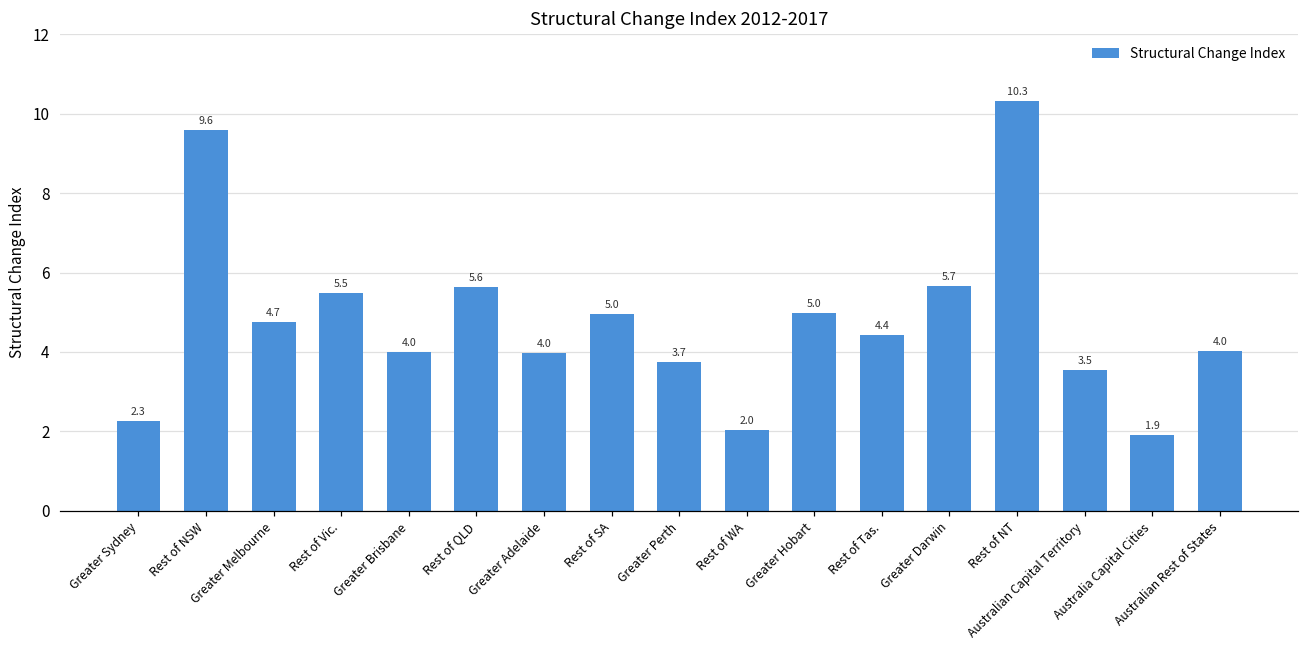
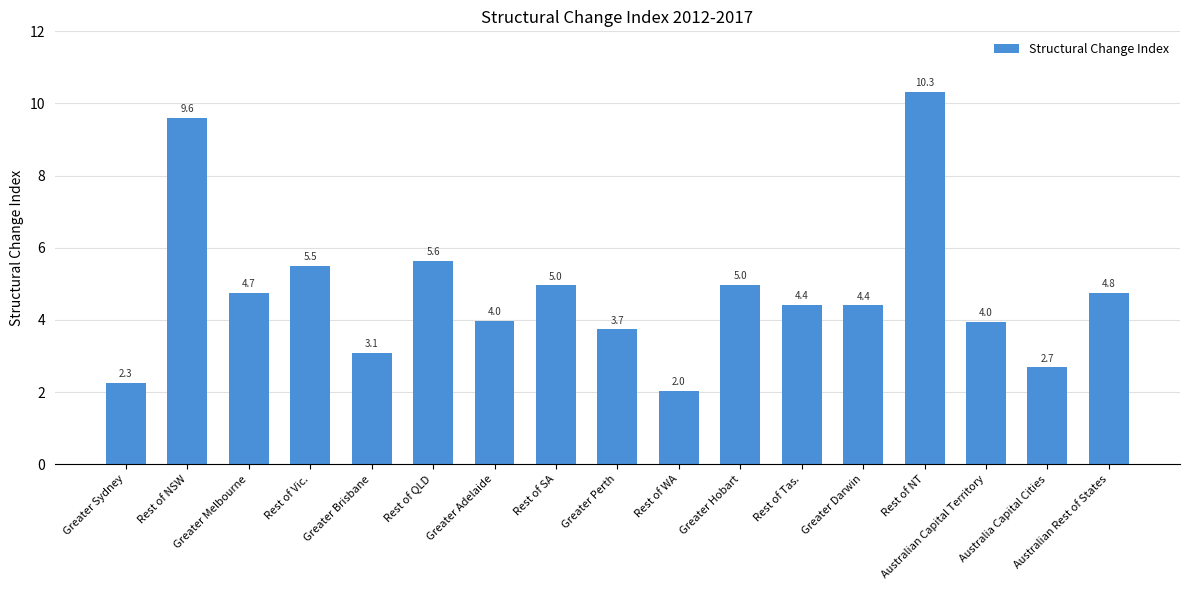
Greater Brisbane: 4.0 -> 3.1
Greater Darwin: 5.7 -> 4.4
Australian Capital Territory: 3.5 -> 4.0
Australia Capital Cities: 1.9 -> 2.7
Australian Rest of States: 4.0 -> 4.8
